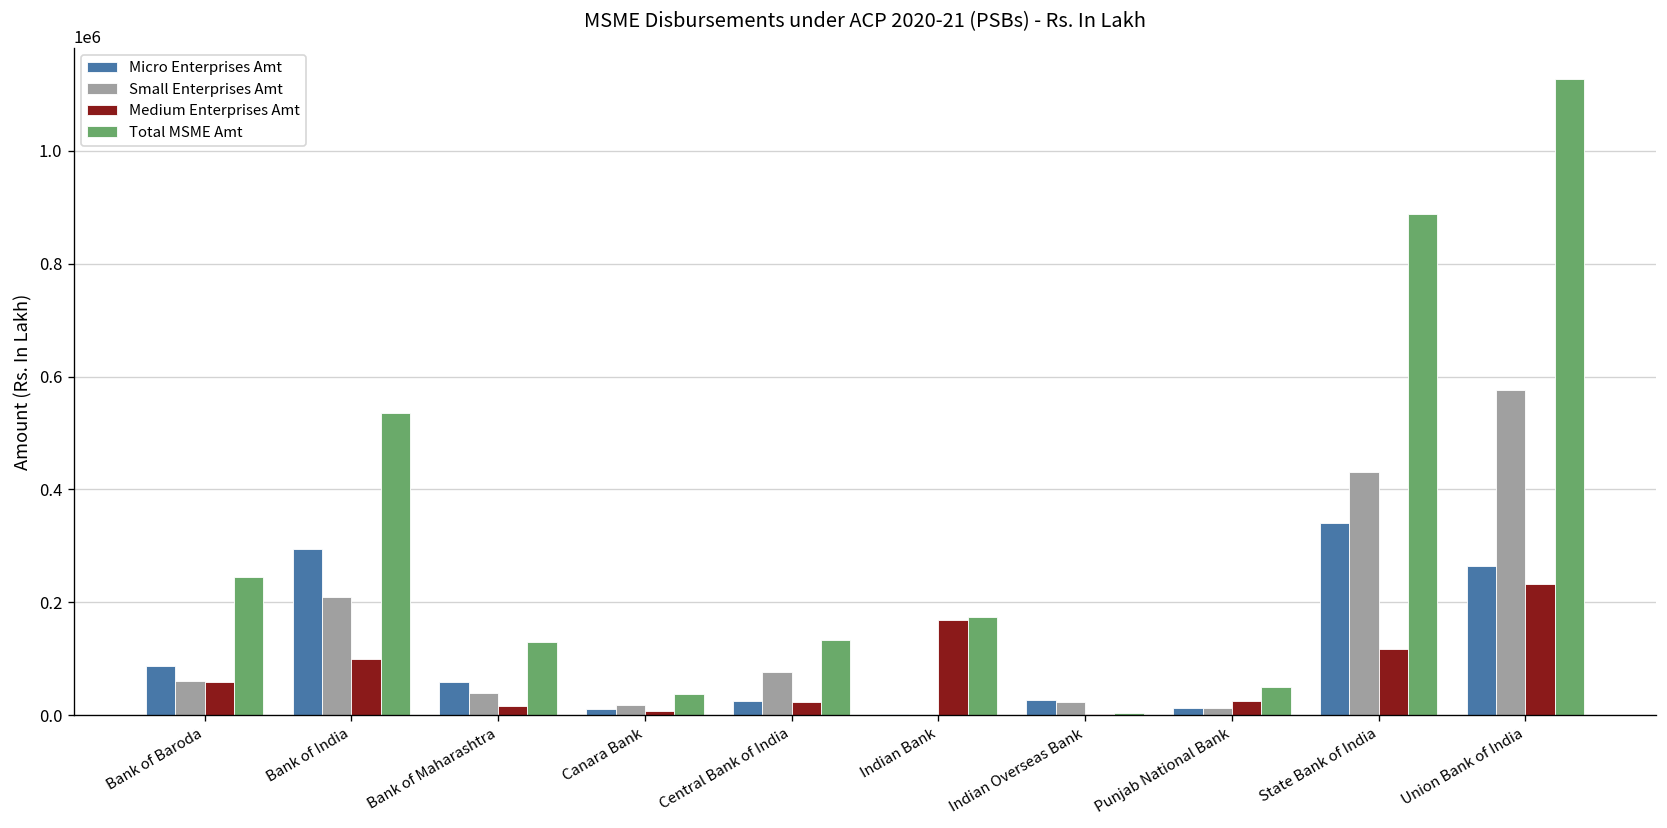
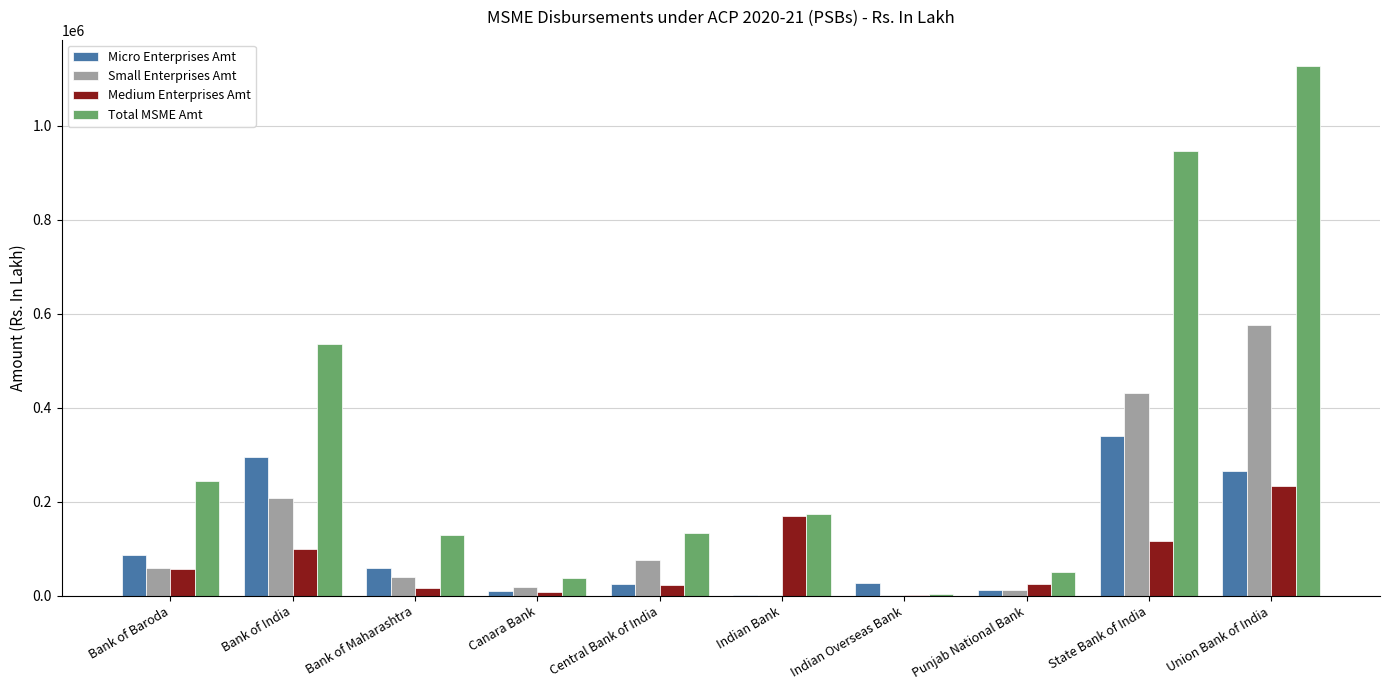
Small Enterprises Amt, Indian Overseas Bank: 20000 -> 0
Total MSME Amt, State Bank of India: 890000 -> 950000
